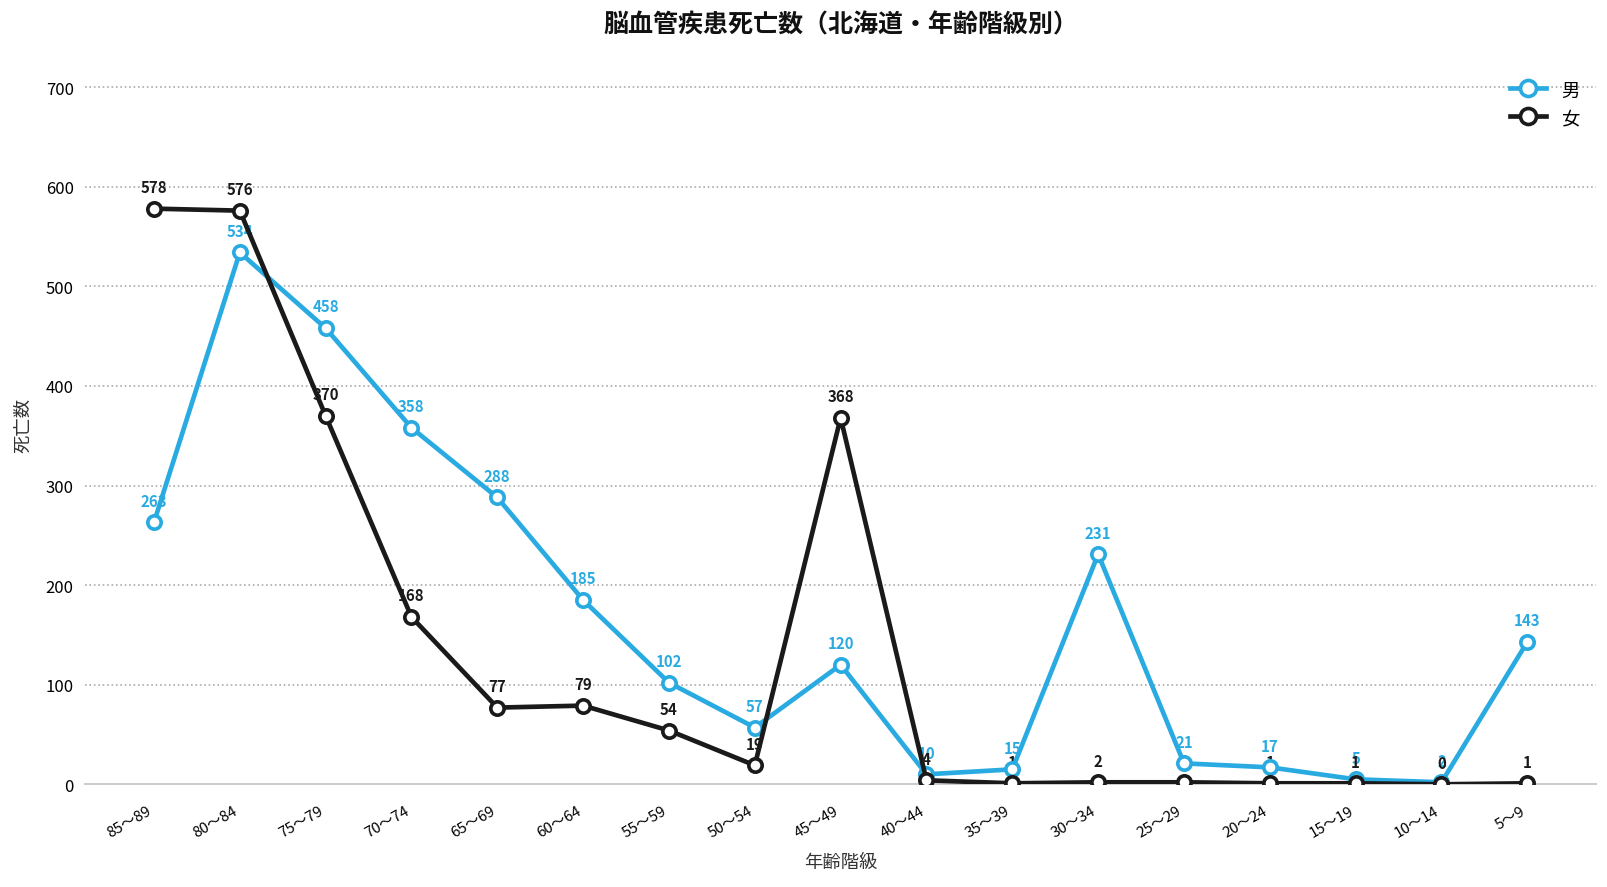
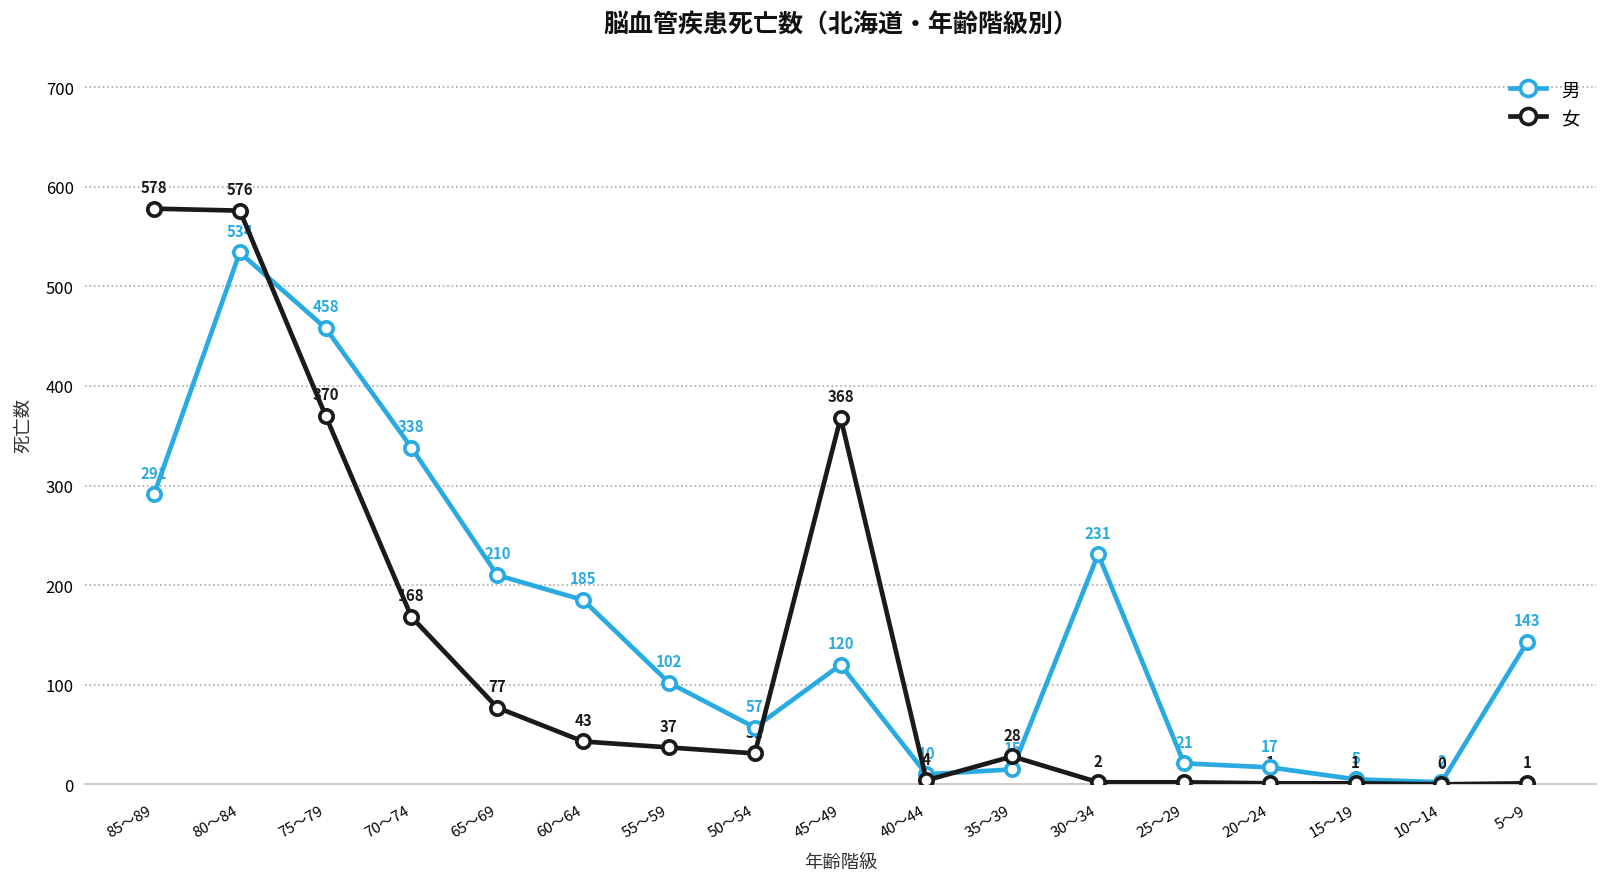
男, 85～89: 263 -> 291
男, 70～74: 358 -> 338
男, 65～69: 288 -> 210
女, 60～64: 79 -> 43
女, 55～59: 54 -> 37
女, 50～54: 19 -> 31
女, 35～39: 1 -> 28
